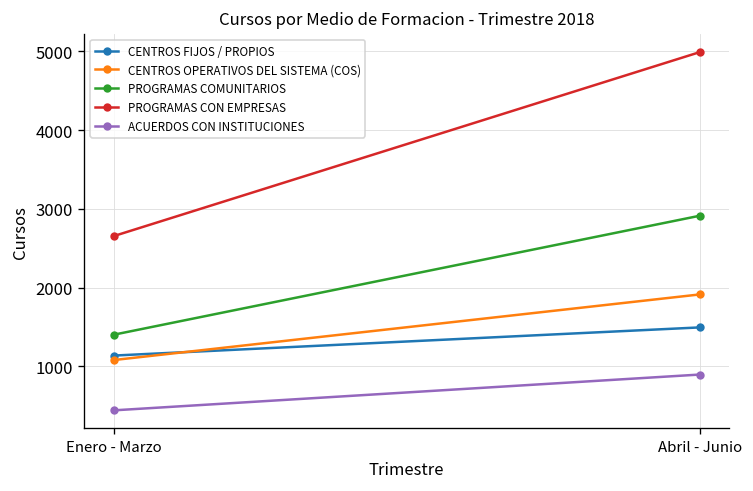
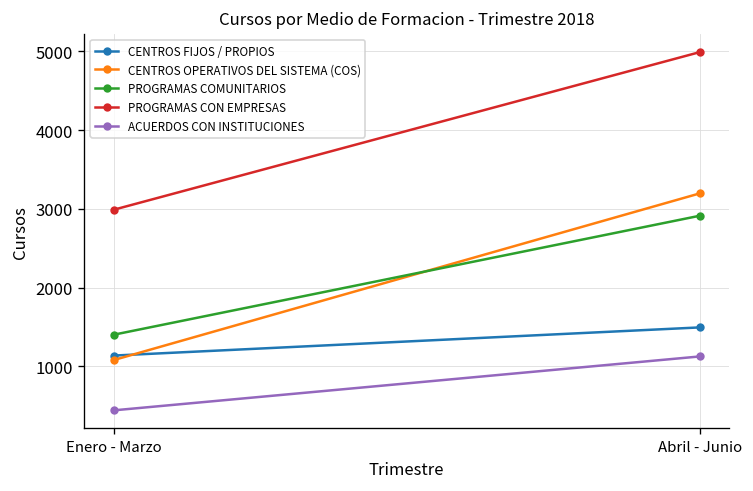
PROGRAMAS CON EMPRESAS, Enero - Marzo: 2700 -> 3000
CENTROS OPERATIVOS DEL SISTEMA (COS), Abril - Junio: 1900 -> 3200
ACUERDOS CON INSTITUCIONES, Abril - Junio: 900 -> 1100
